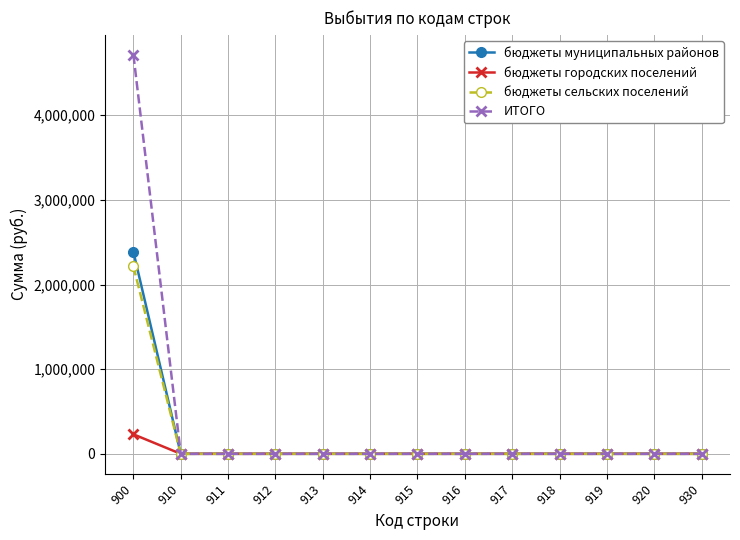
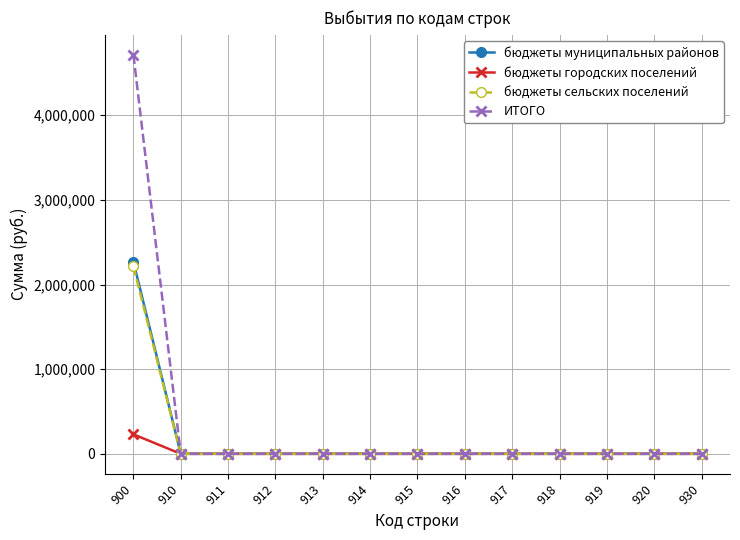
бюджеты муниципальных районов, 900: 2,400,000 -> 2,300,000
